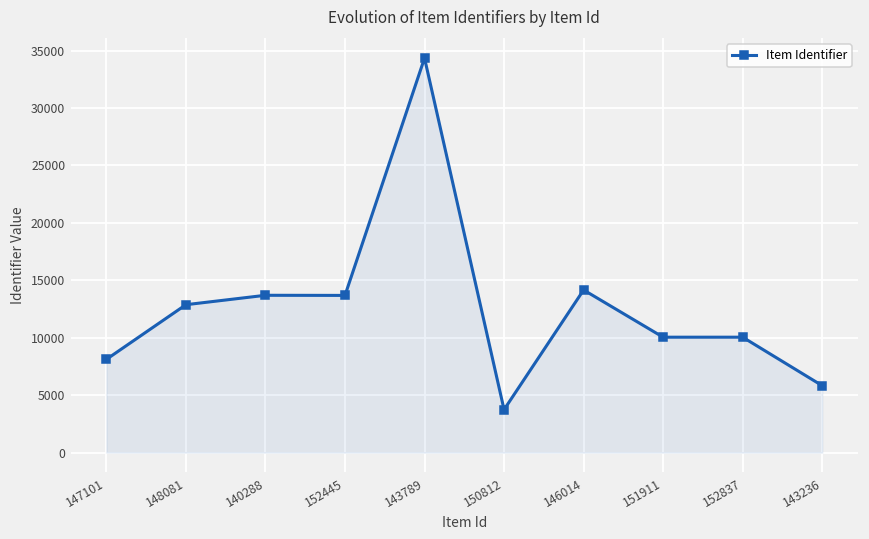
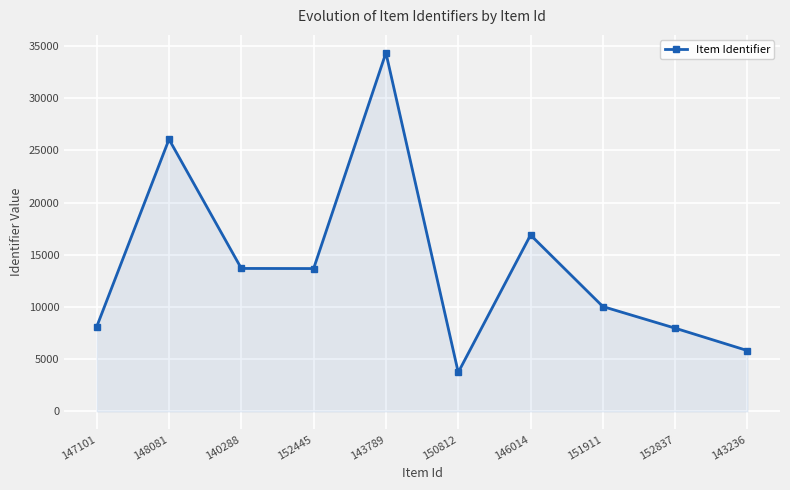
148081: 12900 -> 26100
146014: 14200 -> 16900
152837: 10000 -> 8000
